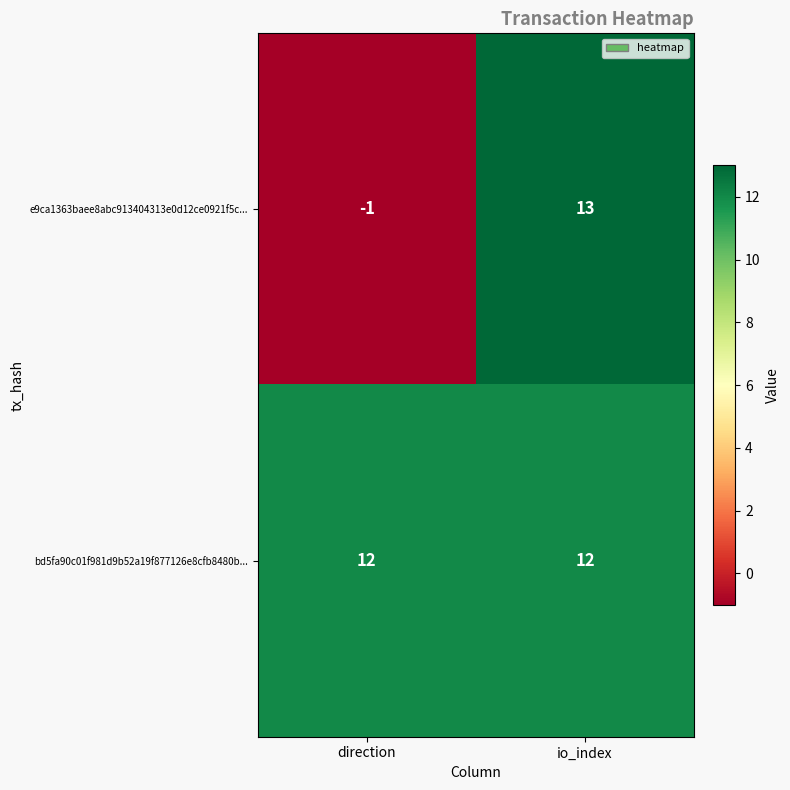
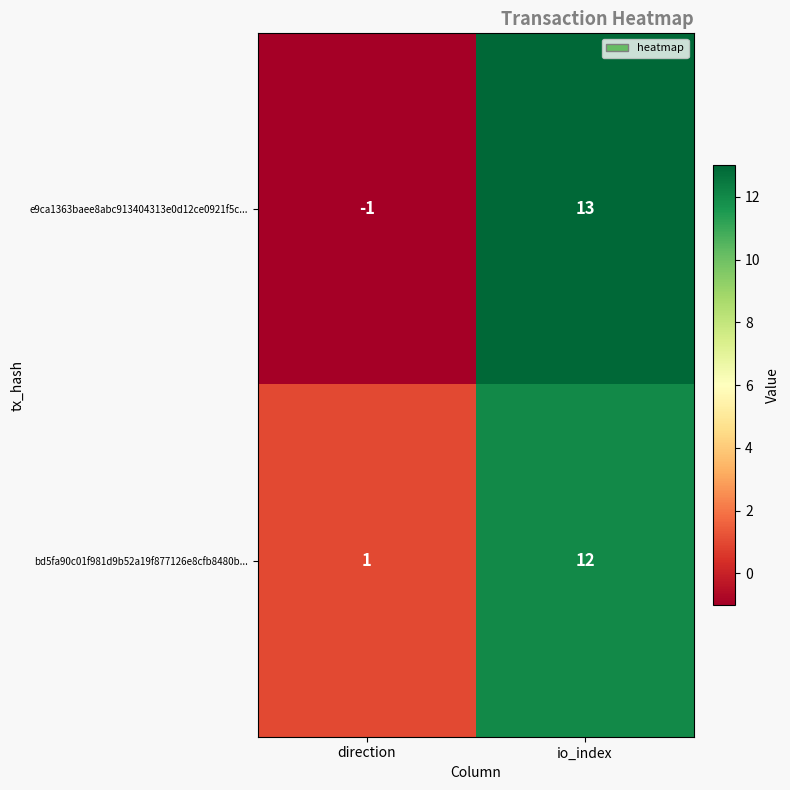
bd5fa90c01f981d9b52a19f877126e8cfb8480b..., direction: 12 -> 1
